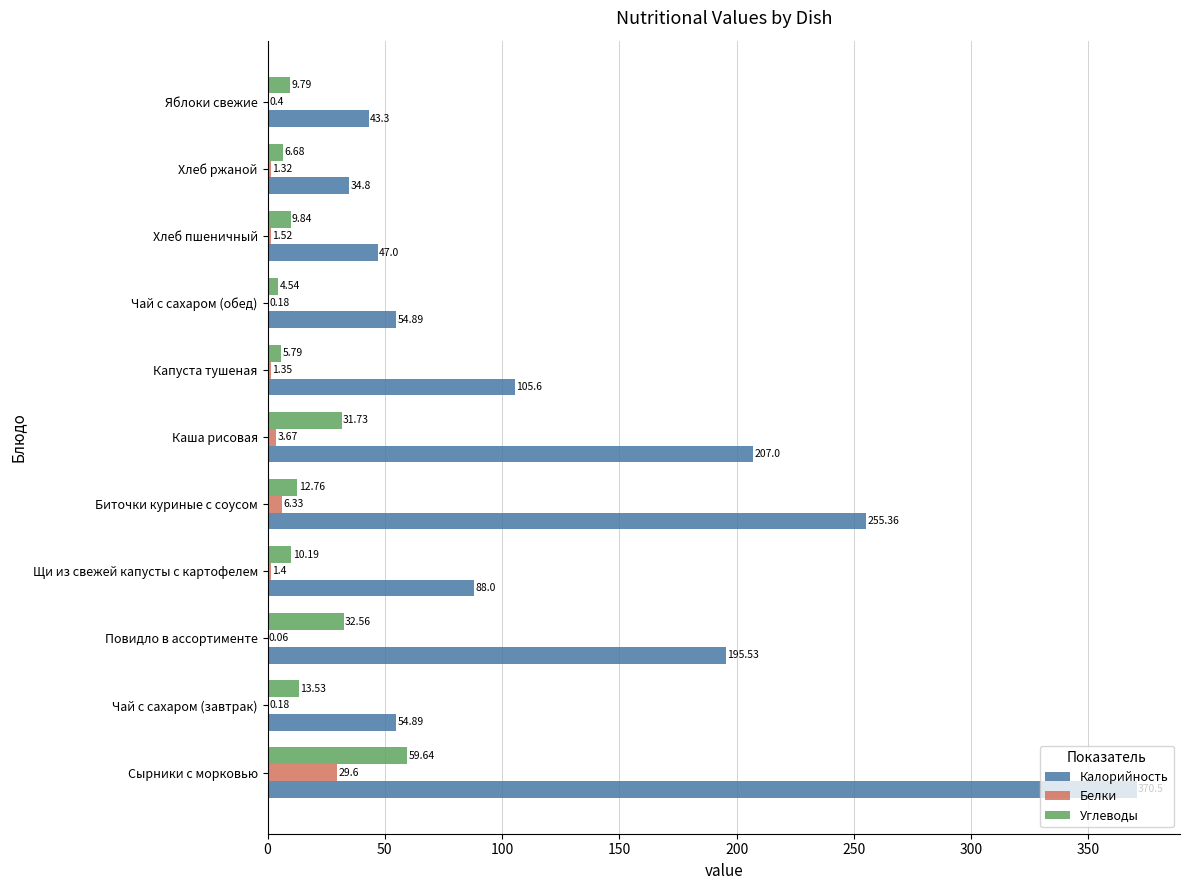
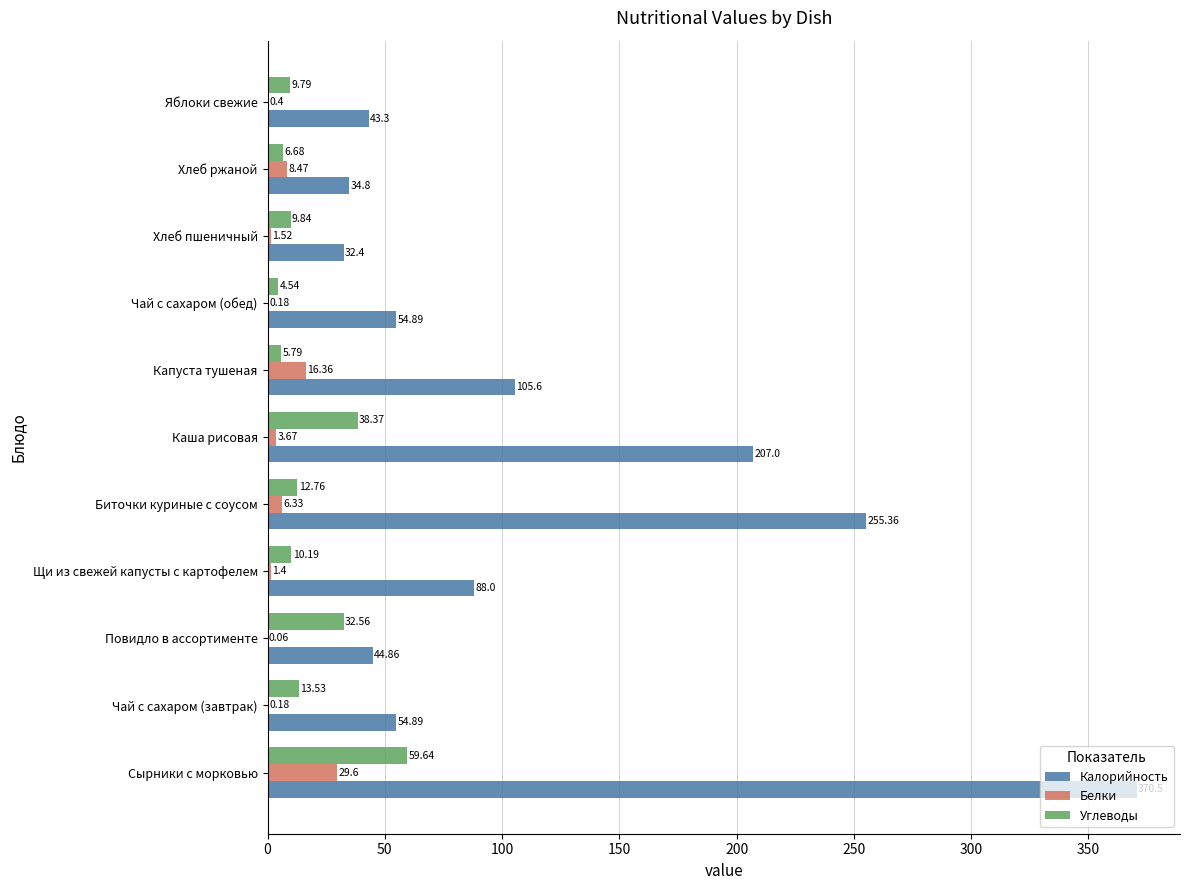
Белки, Хлеб ржаной: 1.32 -> 8.47
Калорийность, Хлеб пшеничный: 47.0 -> 32.4
Белки, Капуста тушеная: 1.35 -> 16.36
Углеводы, Каша рисовая: 31.73 -> 38.37
Калорийность, Повидло в ассортименте: 195.53 -> 44.86
